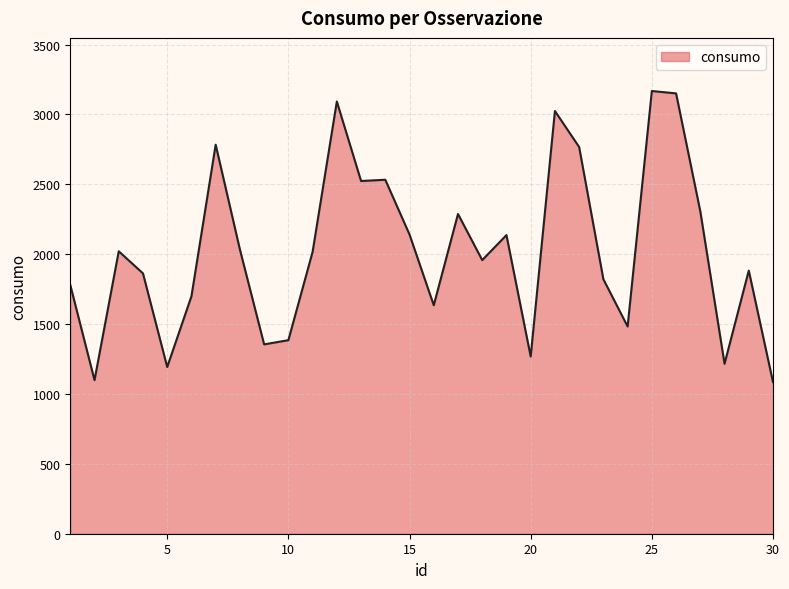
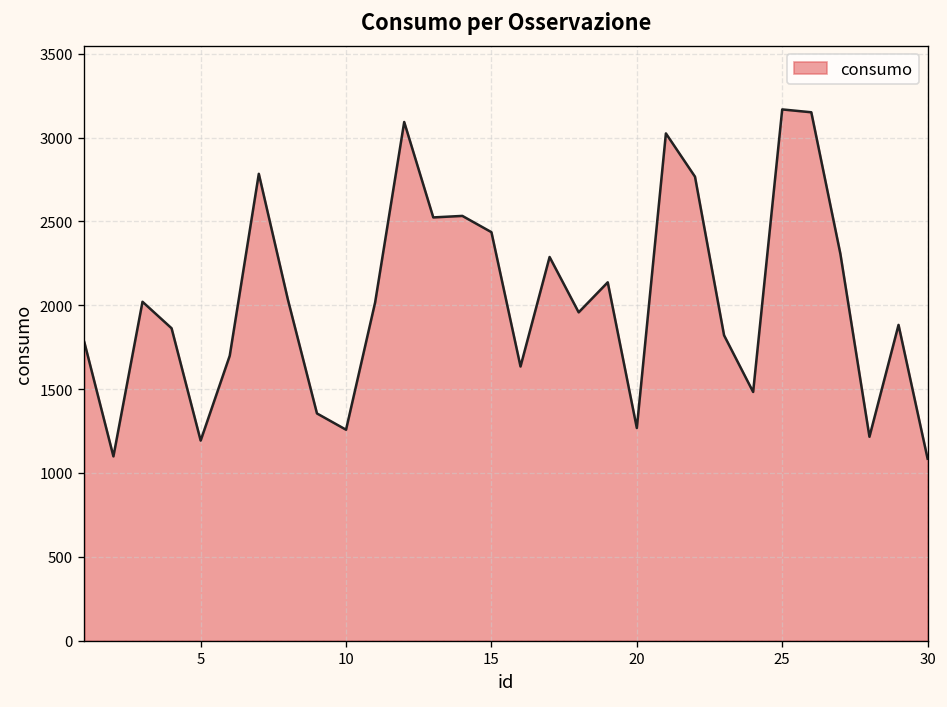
10: 1390 -> 1260
15: 2140 -> 2440
